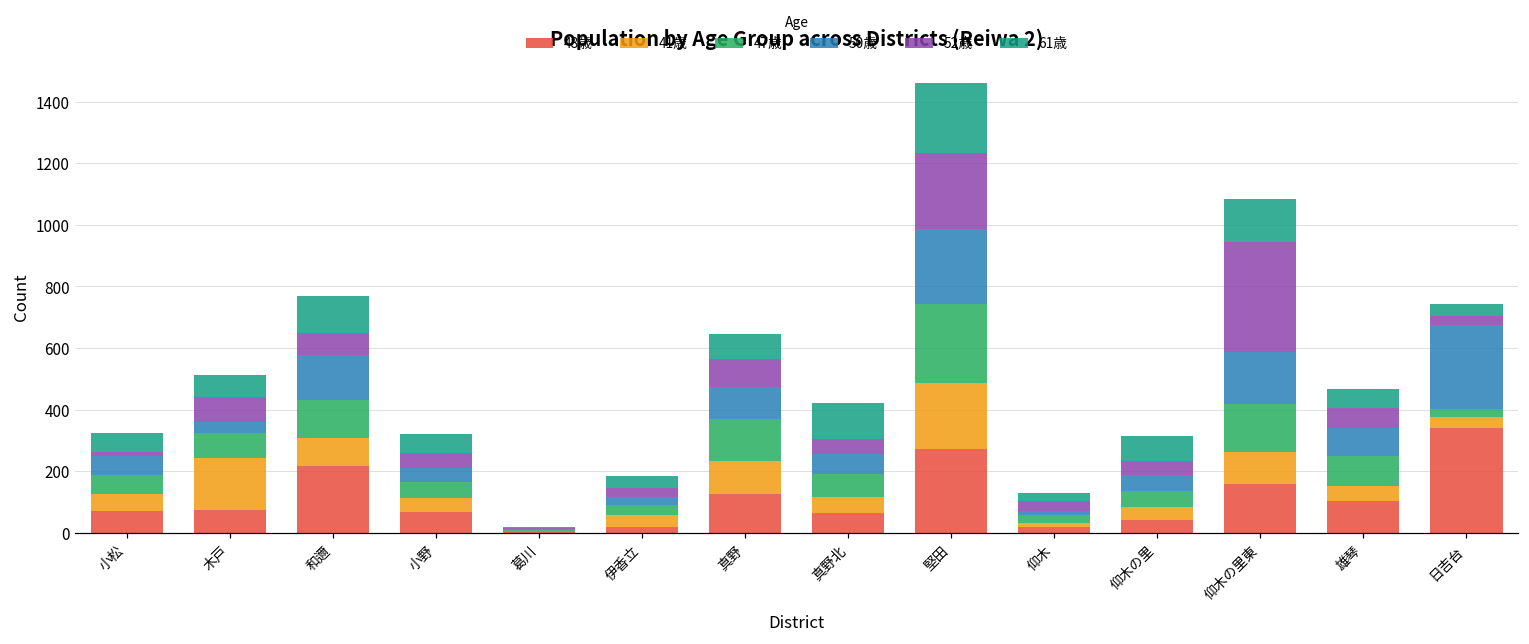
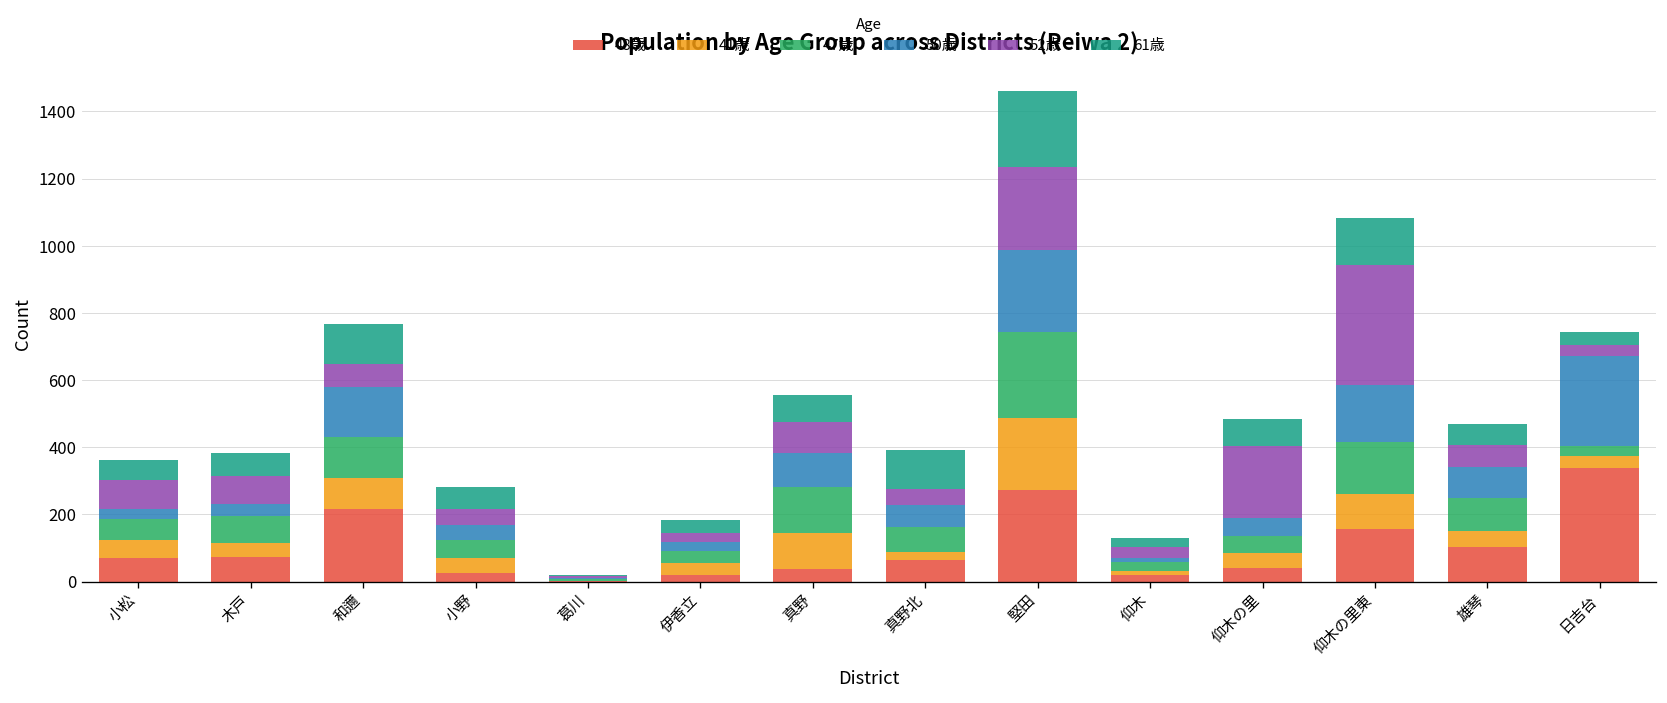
50歳, 小松: 60 -> 30
52歳, 小松: 20 -> 90
41歳, 木戸: 170 -> 40
48歳, 小野: 70 -> 30
48歳, 真野: 130 -> 40
41歳, 真野北: 50 -> 20
52歳, 仰木の里: 50 -> 220
